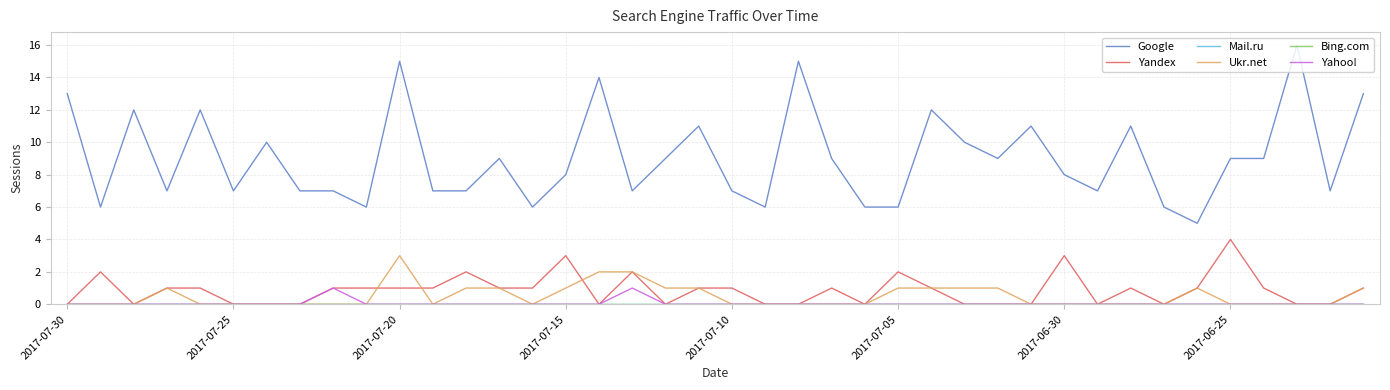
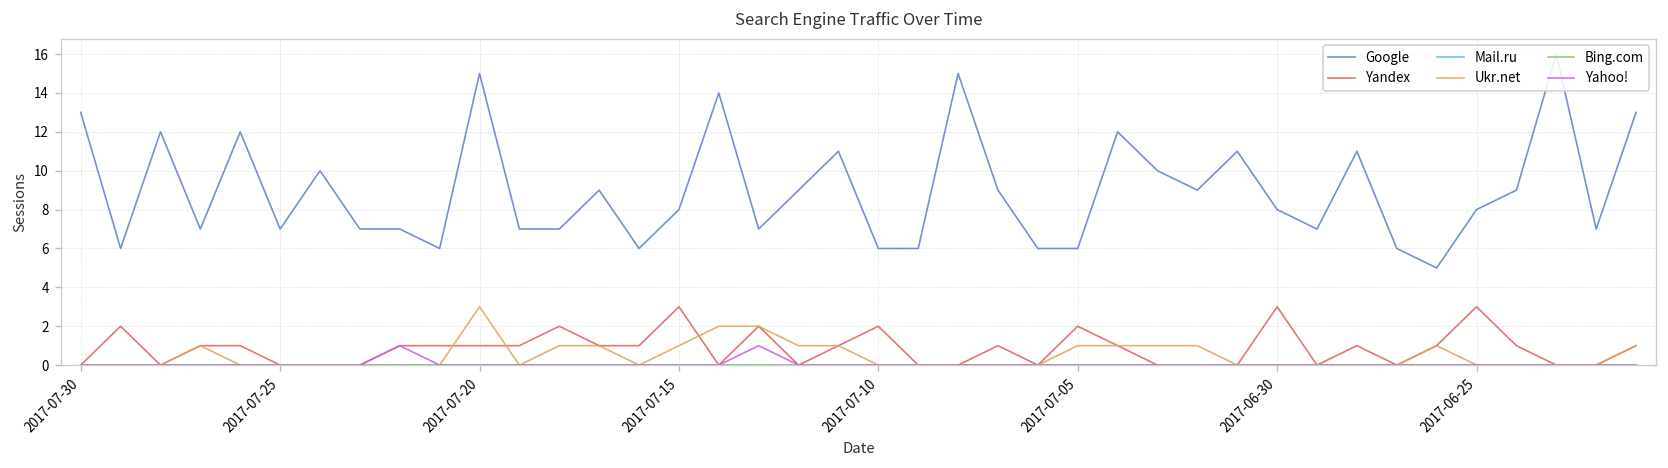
Google, 2017-07-10: 7 -> 6
Yandex, 2017-07-10: 1 -> 2
Google, 2017-06-25: 9 -> 8
Yandex, 2017-06-25: 4 -> 3
